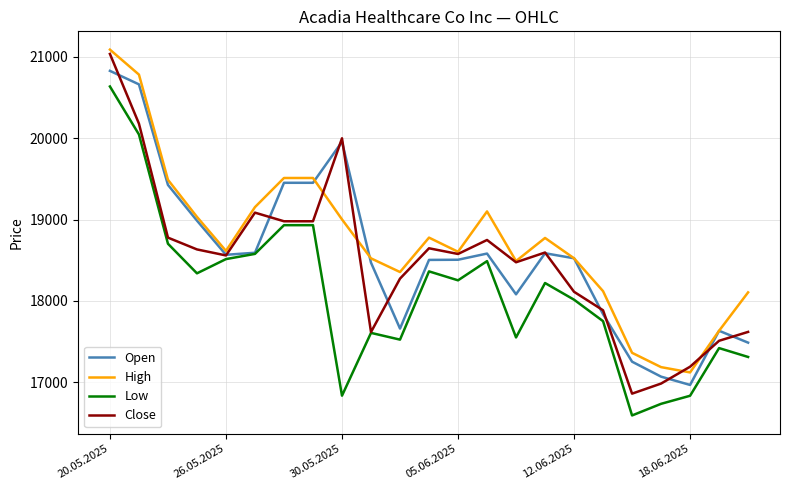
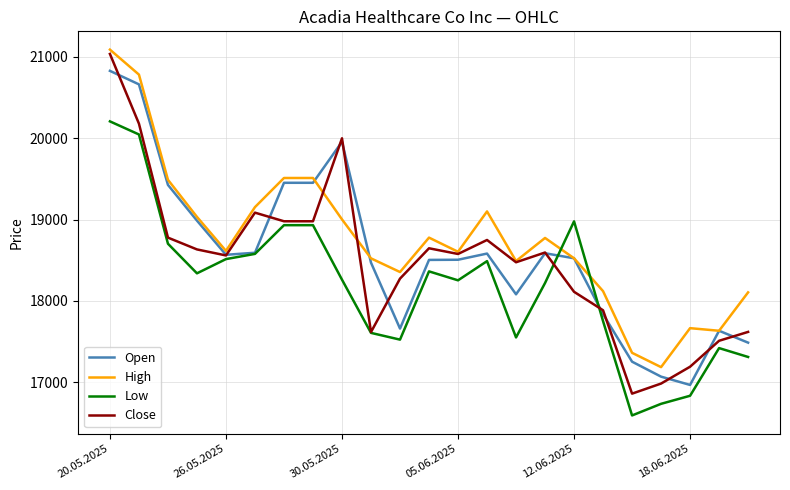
Low, 20.05.2025: 20600 -> 20200
Low, 30.05.2025: 16800 -> 18300
Low, 12.06.2025: 18000 -> 19000
High, 18.06.2025: 17100 -> 17700
